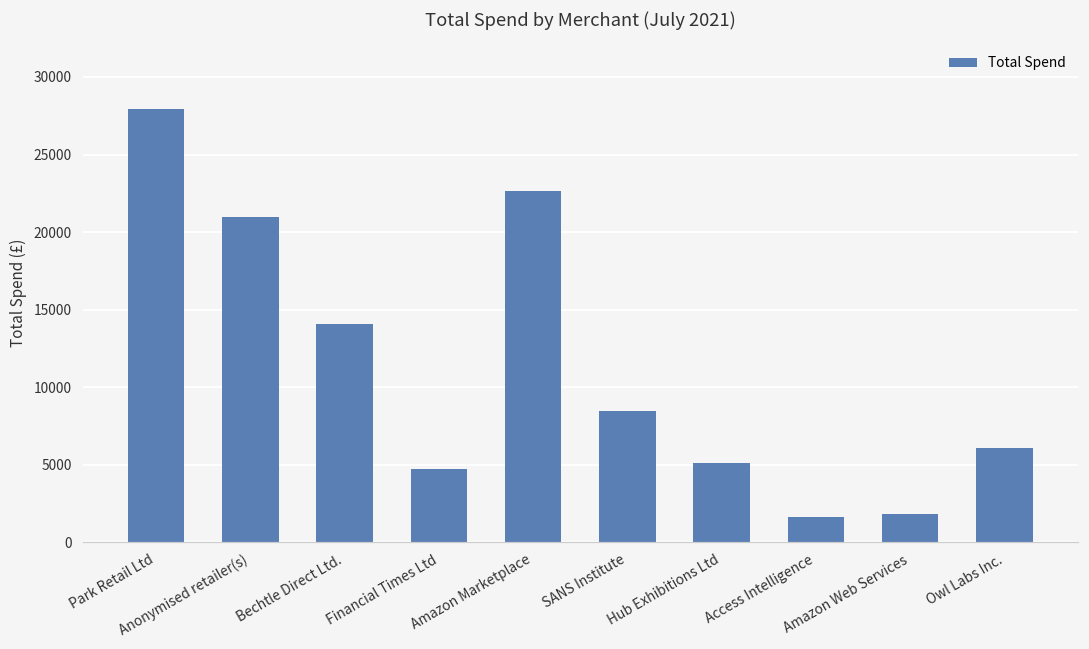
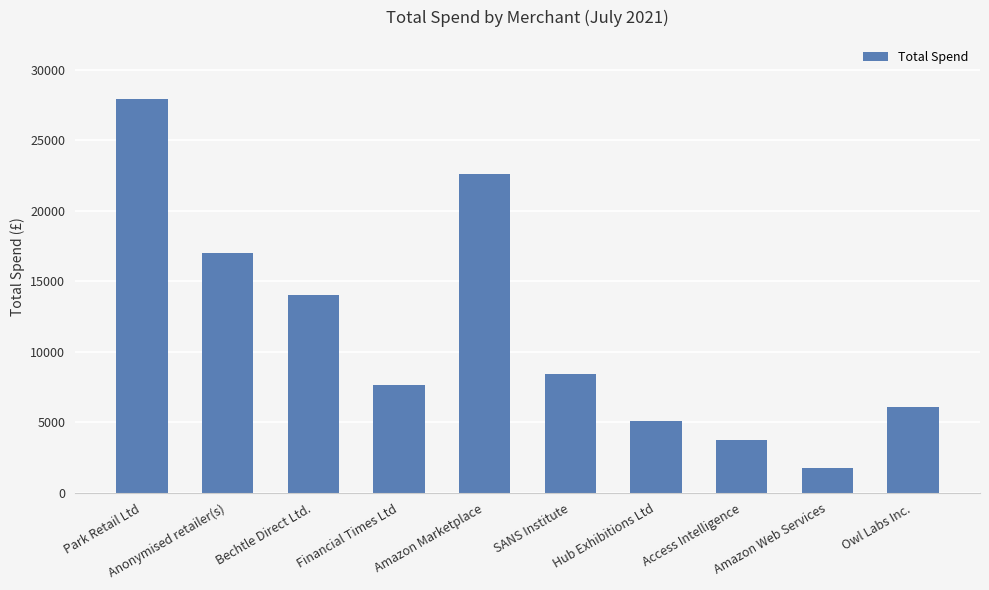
Anonymised retailer(s): 21000 -> 17000
Financial Times Ltd: 4700 -> 7700
Access Intelligence: 1600 -> 3800
